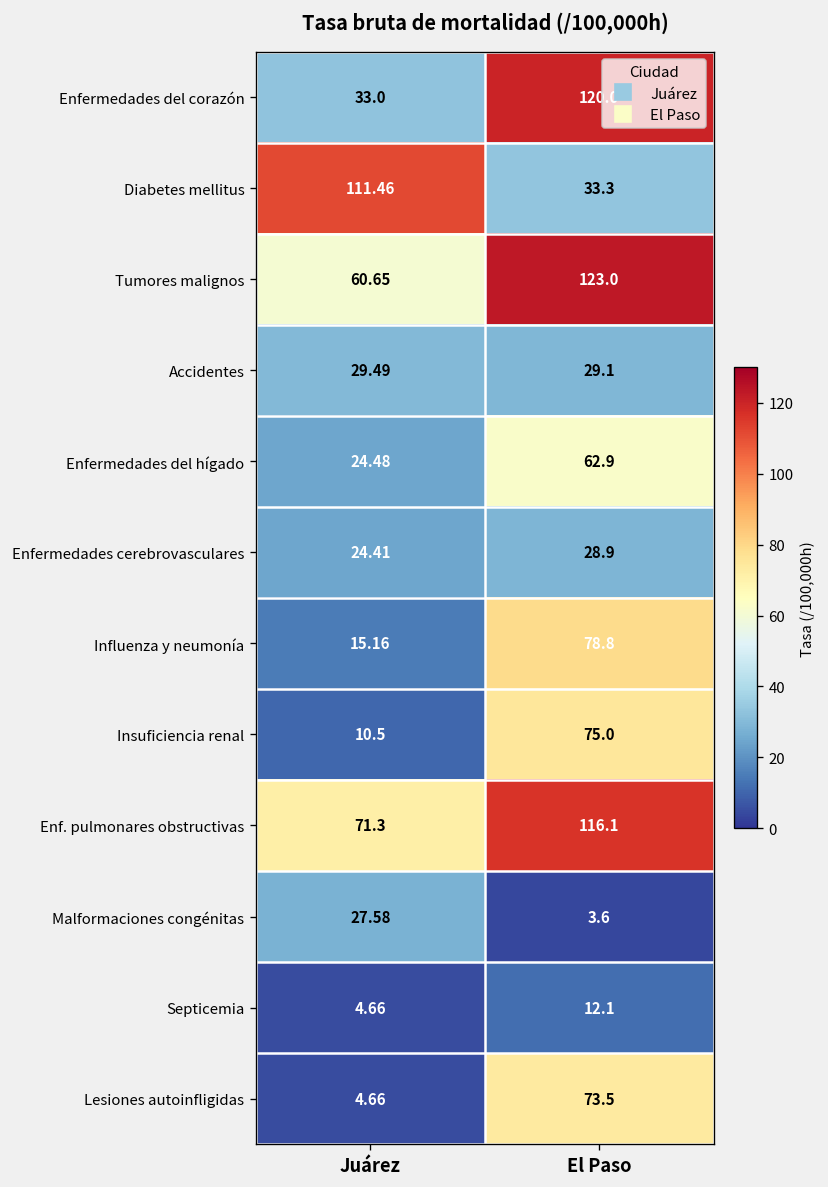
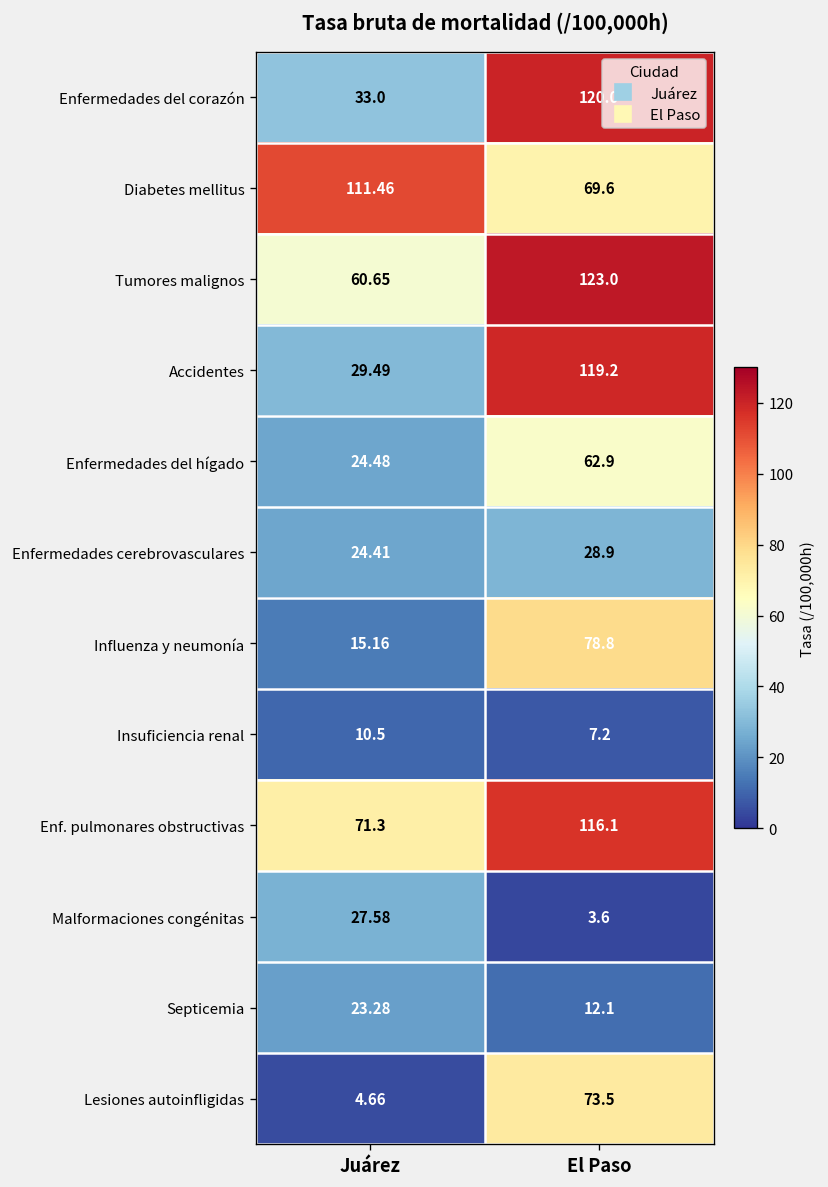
Diabetes mellitus, El Paso: 33.3 -> 69.6
Accidentes, El Paso: 29.1 -> 119.2
Insuficiencia renal, El Paso: 75.0 -> 7.2
Septicemia, Juárez: 4.66 -> 23.28
